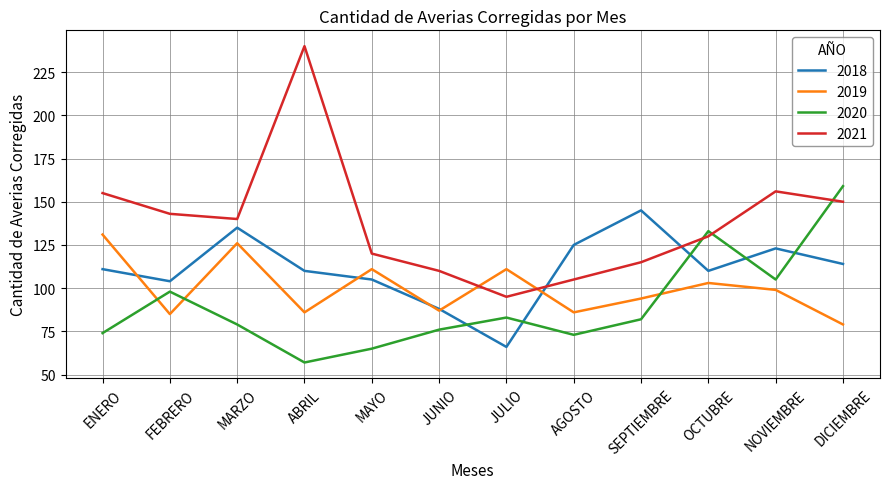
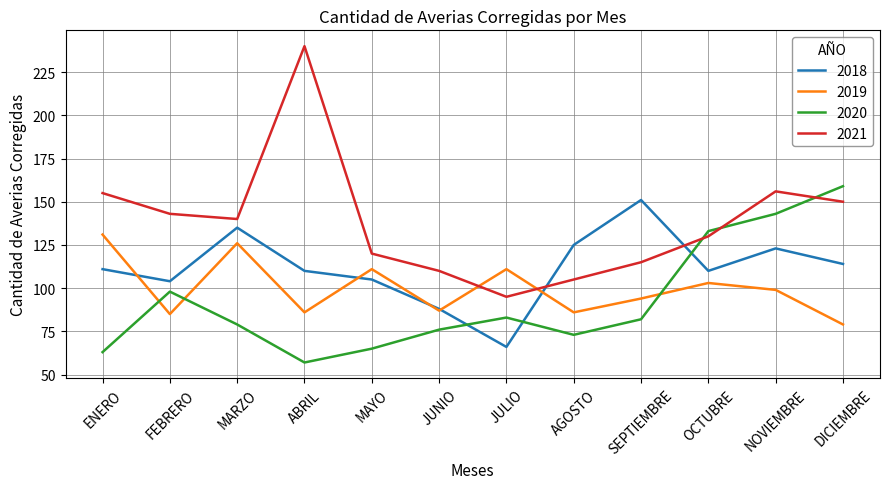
2020, ENERO: 74 -> 63
2018, SEPTIEMBRE: 145 -> 151
2020, NOVIEMBRE: 105 -> 143
